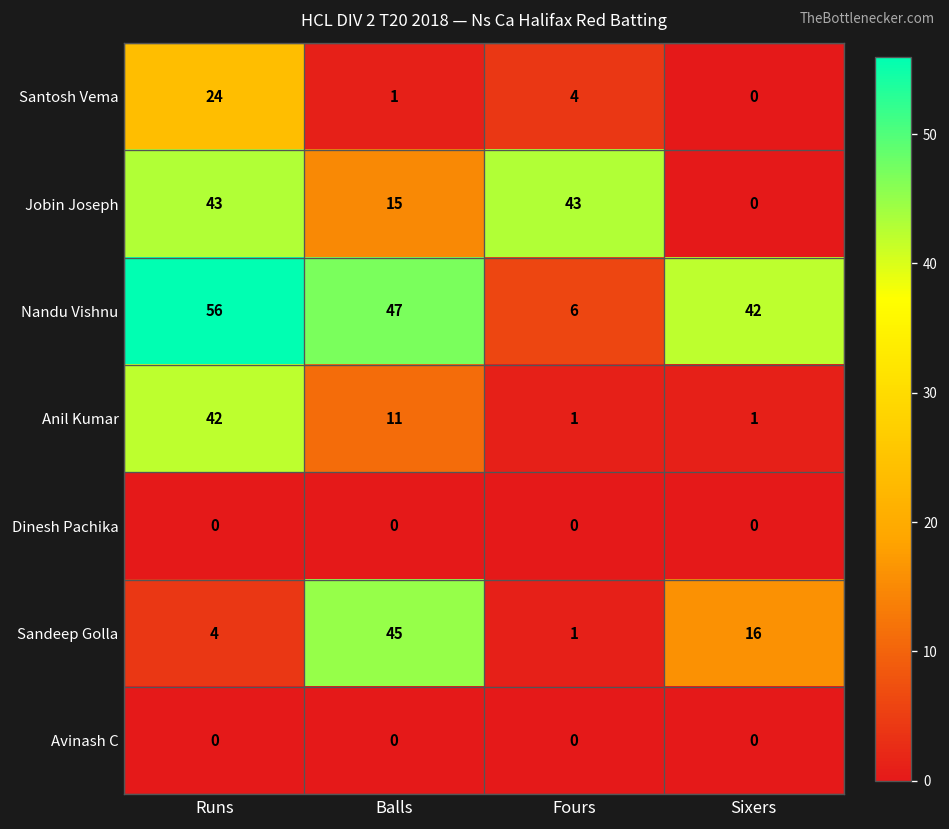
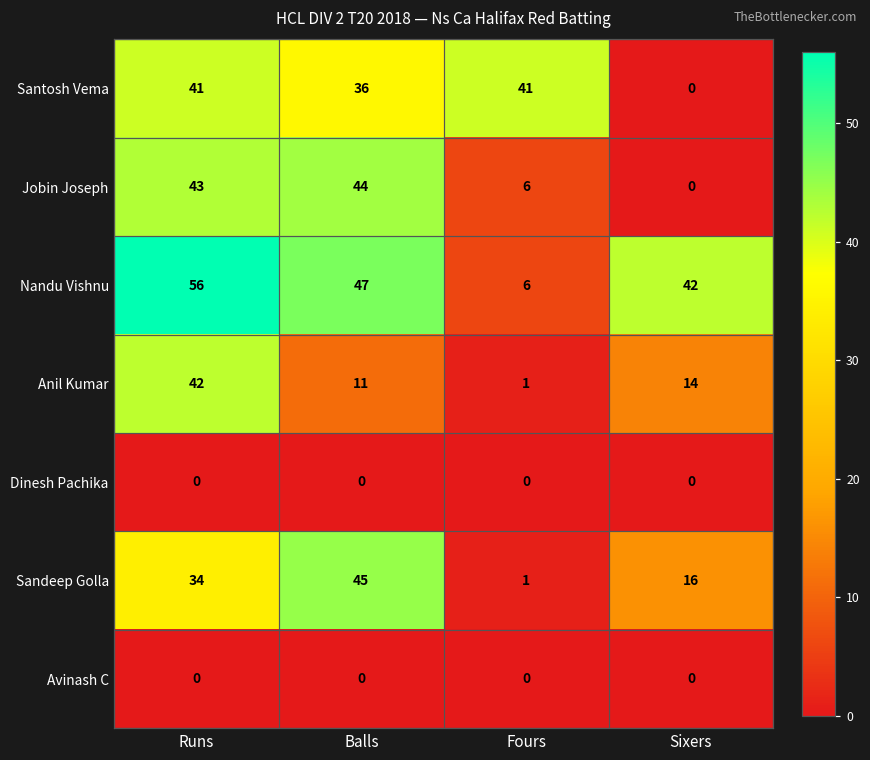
Santosh Vema, Runs: 24 -> 41
Santosh Vema, Balls: 1 -> 36
Santosh Vema, Fours: 4 -> 41
Jobin Joseph, Balls: 15 -> 44
Jobin Joseph, Fours: 43 -> 6
Anil Kumar, Sixers: 1 -> 14
Sandeep Golla, Runs: 4 -> 34
